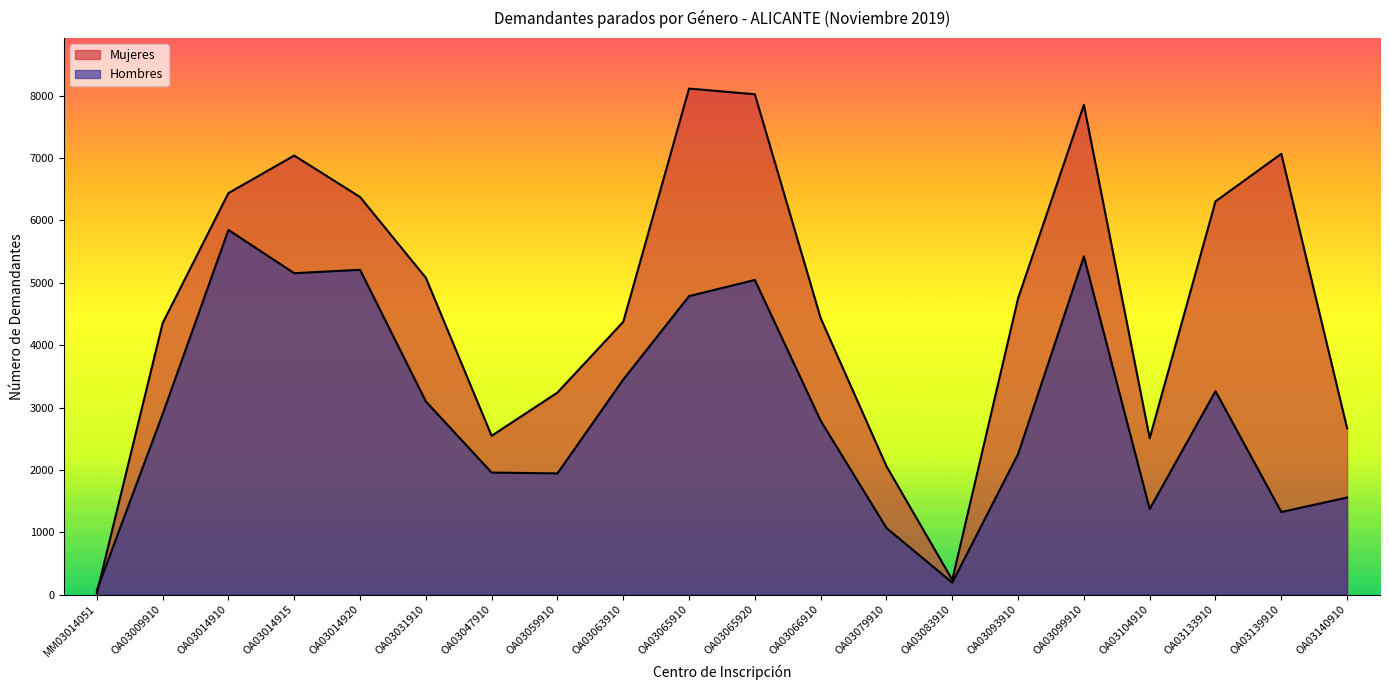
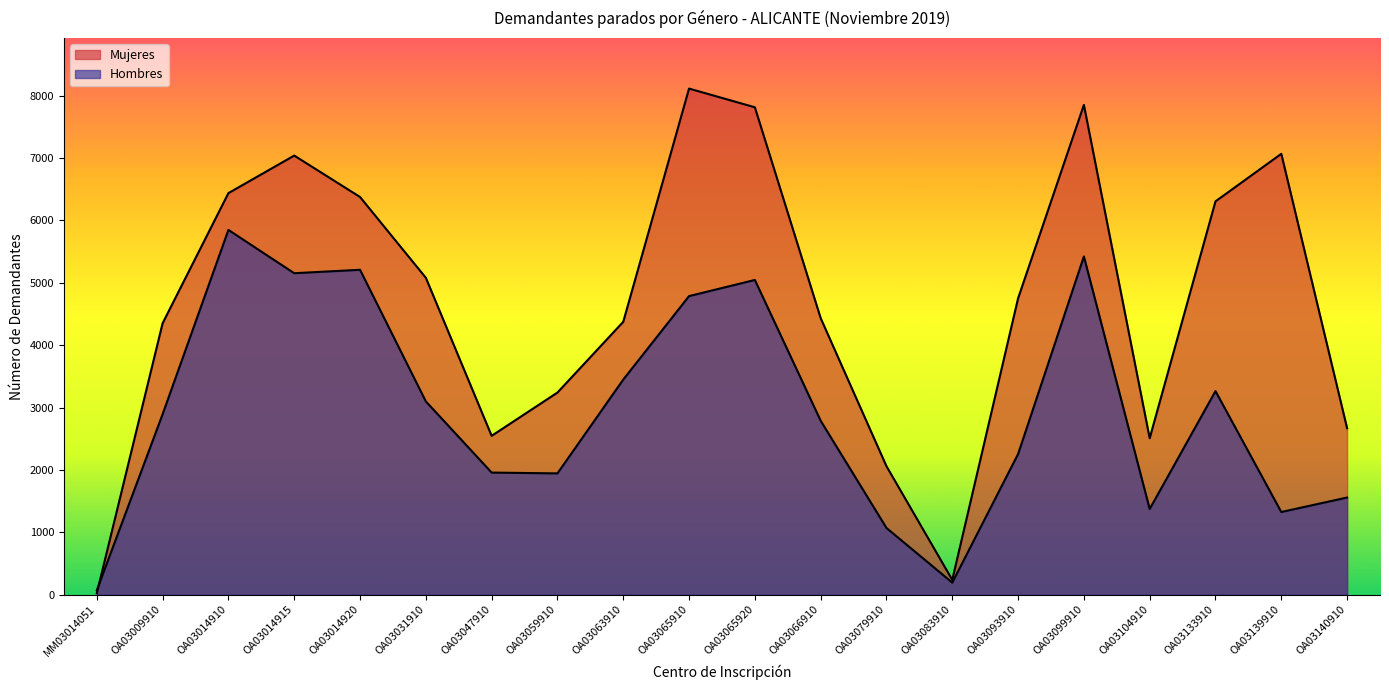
Mujeres, OA03065920: 8000 -> 7800
